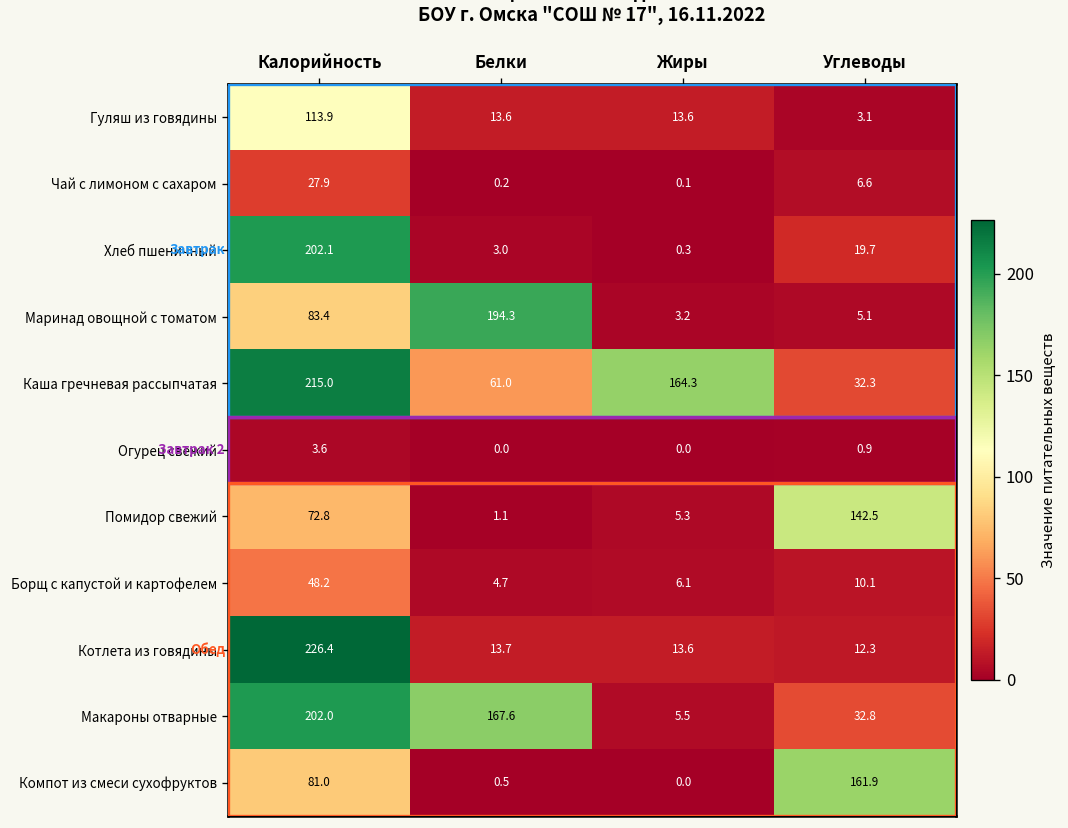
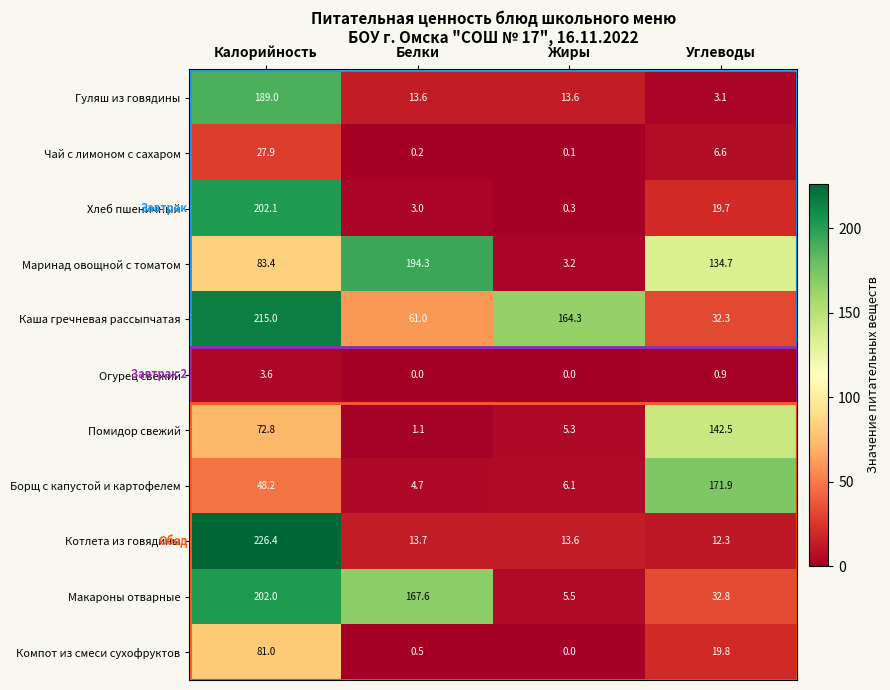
Гуляш из говядины, Калорийность: 113.9 -> 189.0
Маринад овощной с томатом, Углеводы: 5.1 -> 134.7
Борщ с капустой и картофелем, Углеводы: 10.1 -> 171.9
Компот из смеси сухофруктов, Углеводы: 161.9 -> 19.8
